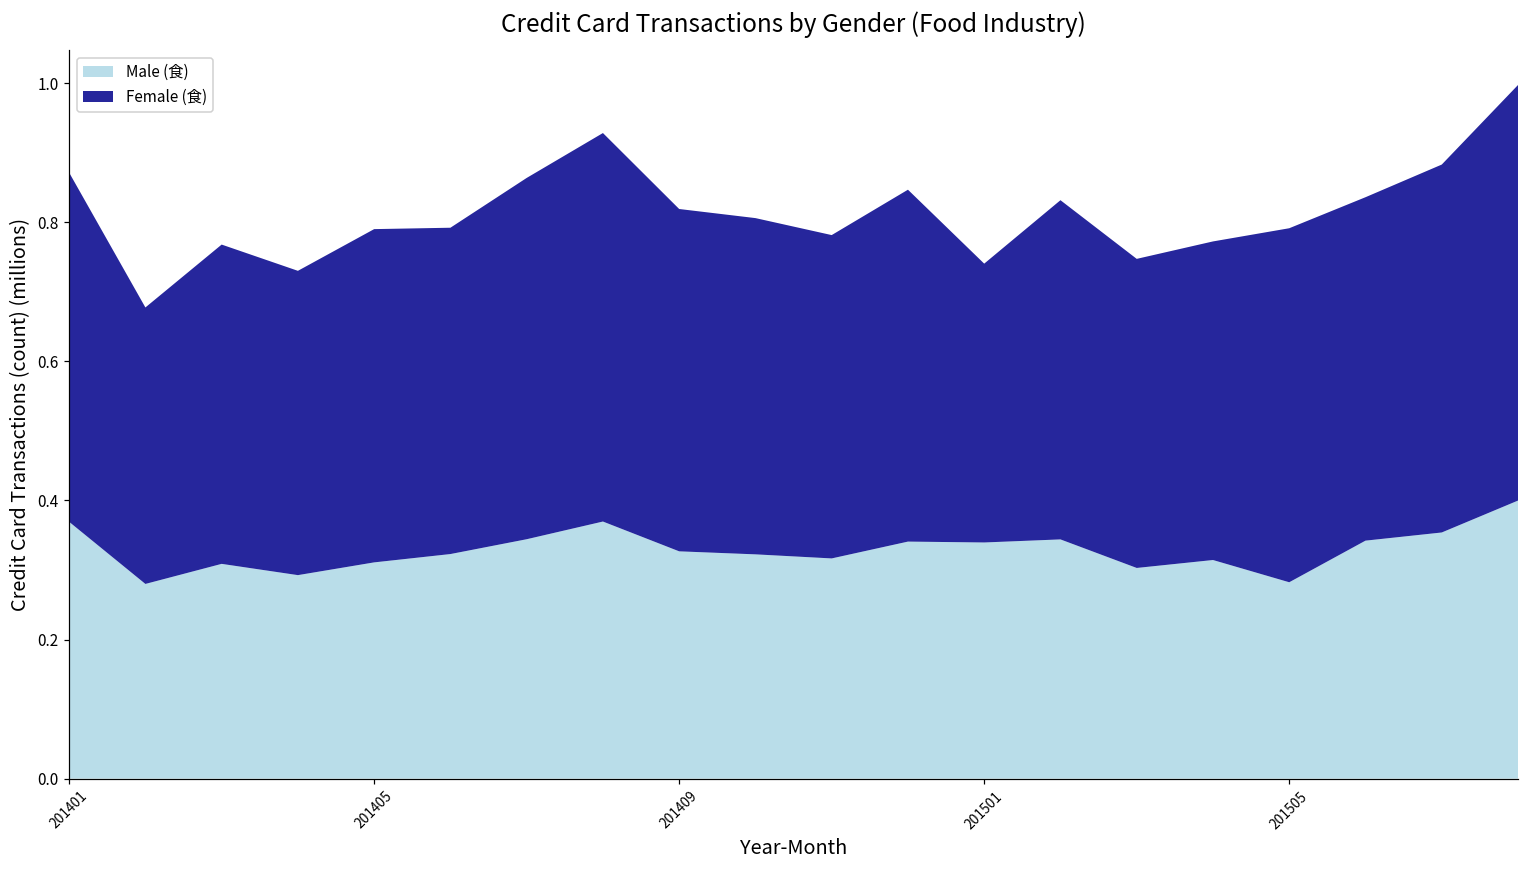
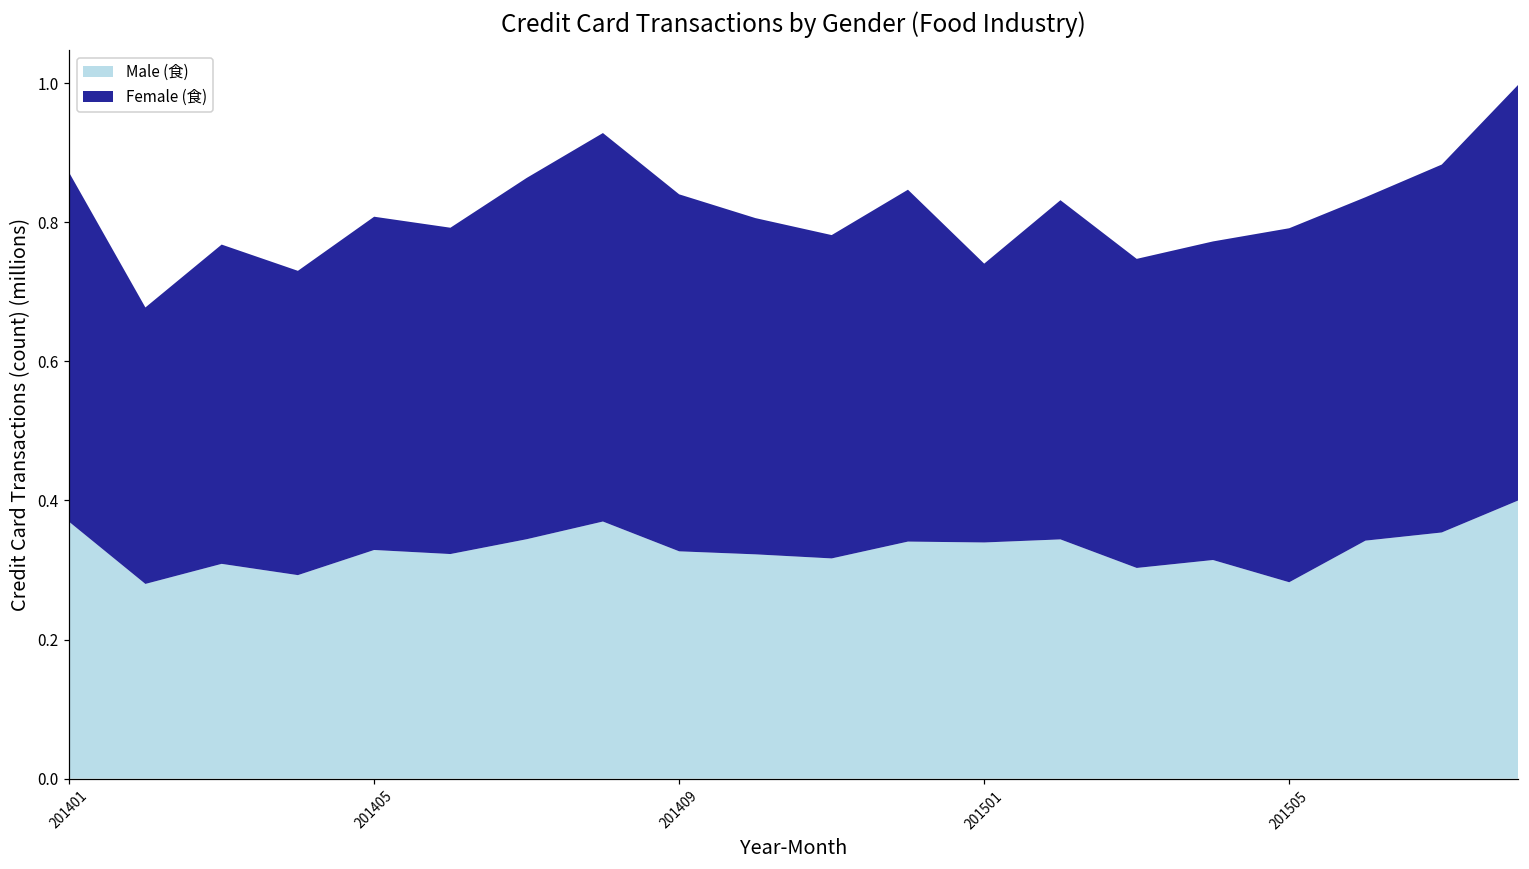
Male (食), 201405: 0.31 -> 0.33
Female (食), 201409: 0.49 -> 0.51
